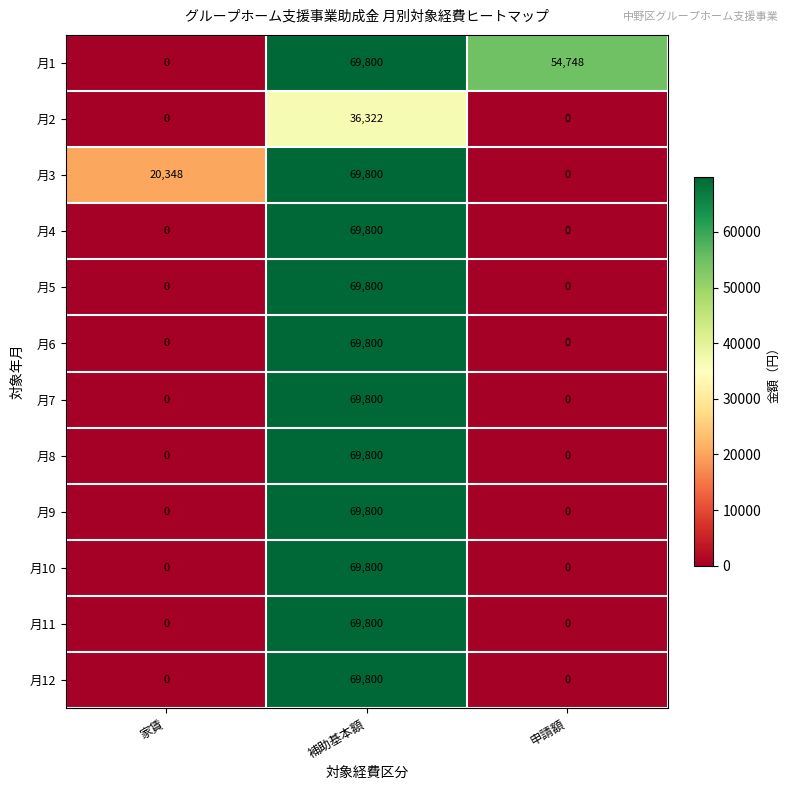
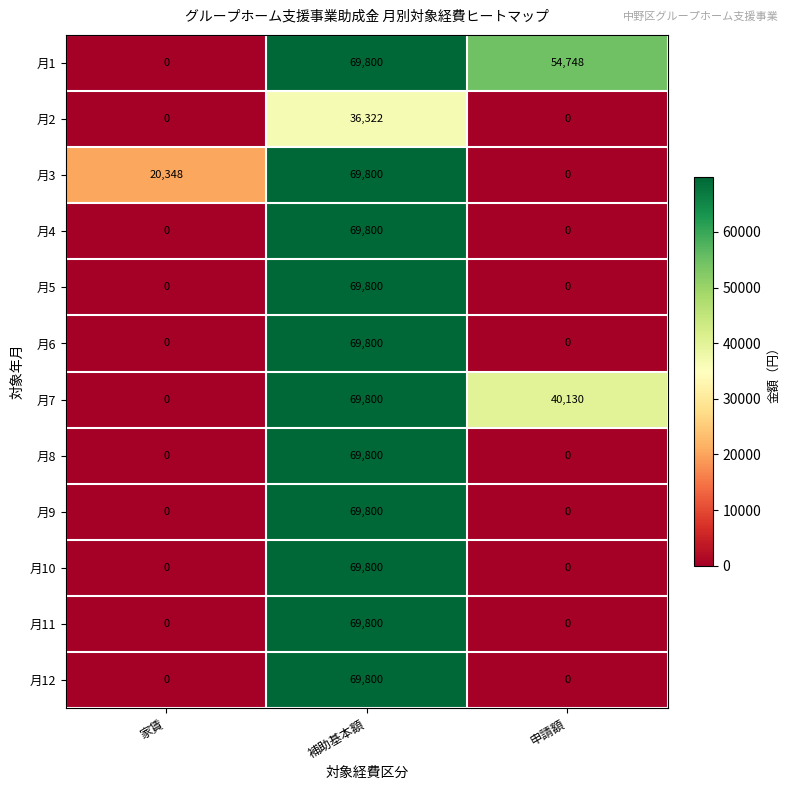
月7, 申請額: 0 -> 40,130
